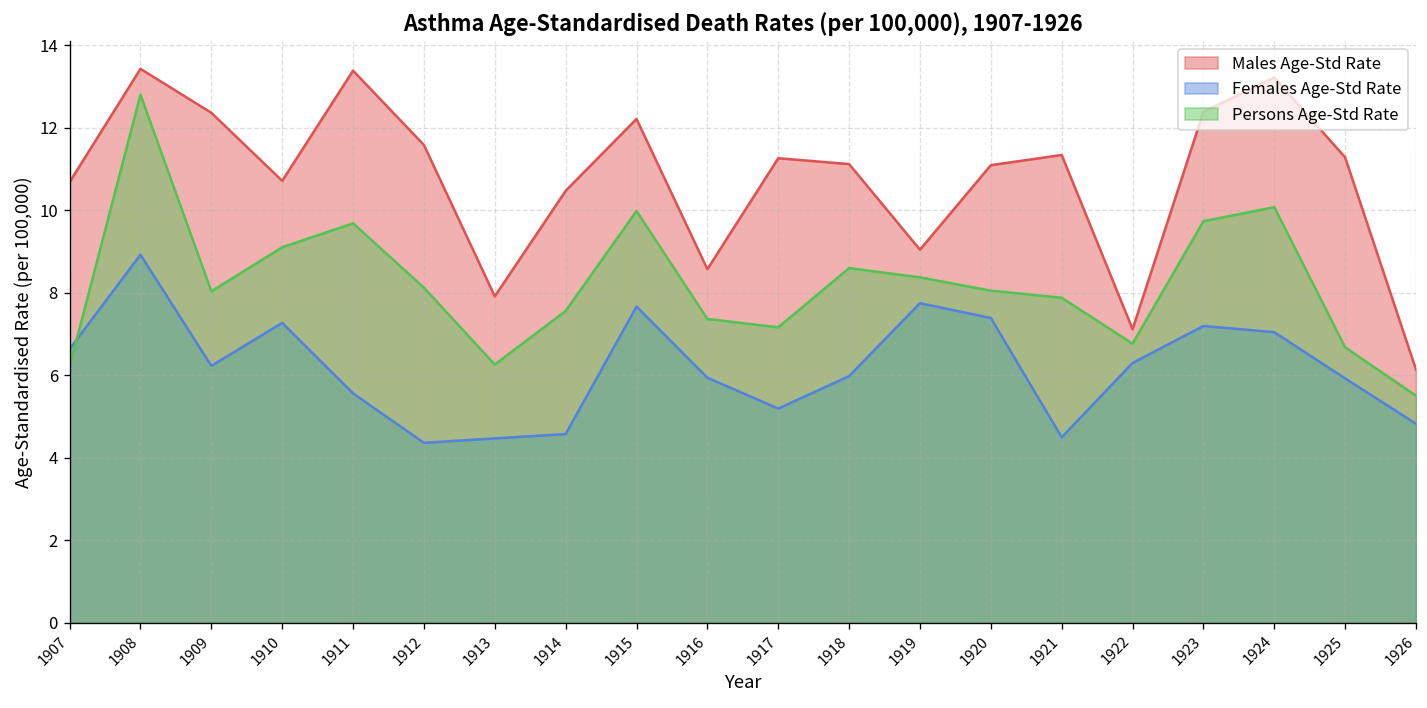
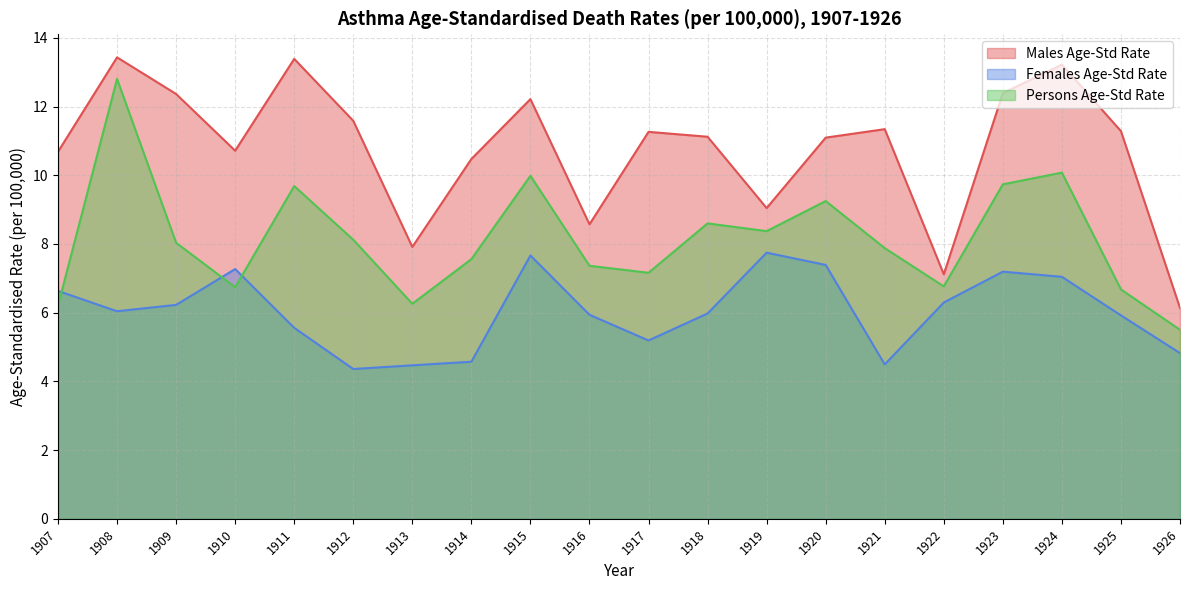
Females Age-Std Rate, 1908: 8.9 -> 6.0
Persons Age-Std Rate, 1910: 9.1 -> 6.7
Persons Age-Std Rate, 1920: 8.1 -> 9.2
